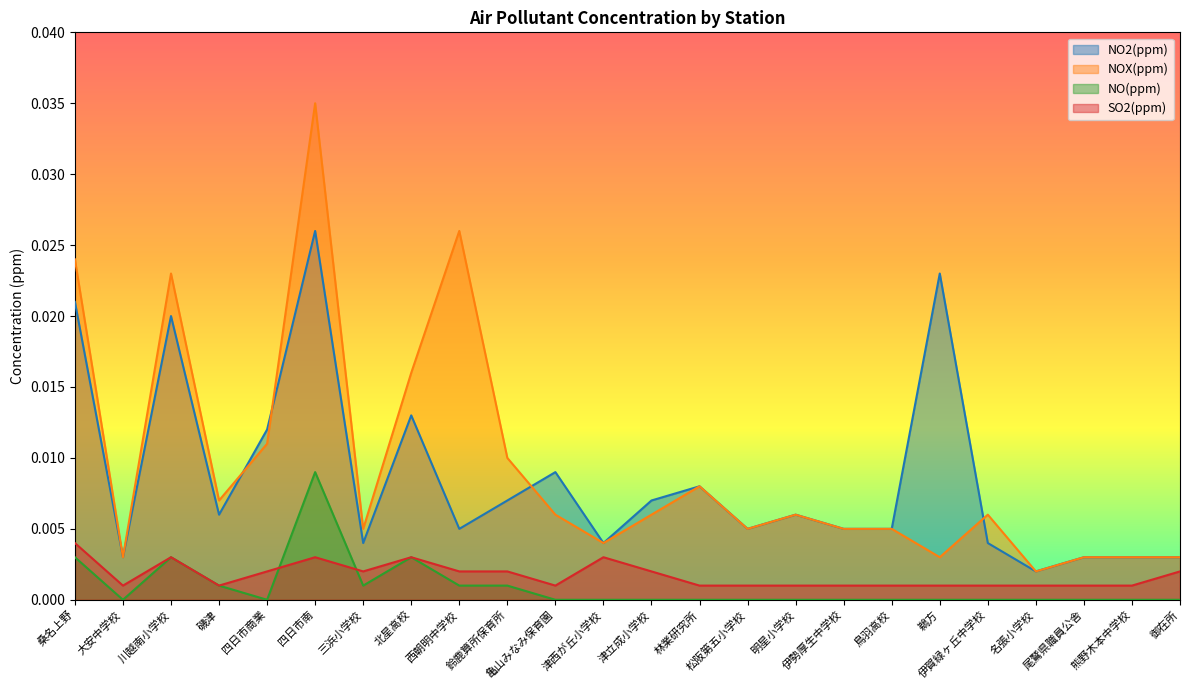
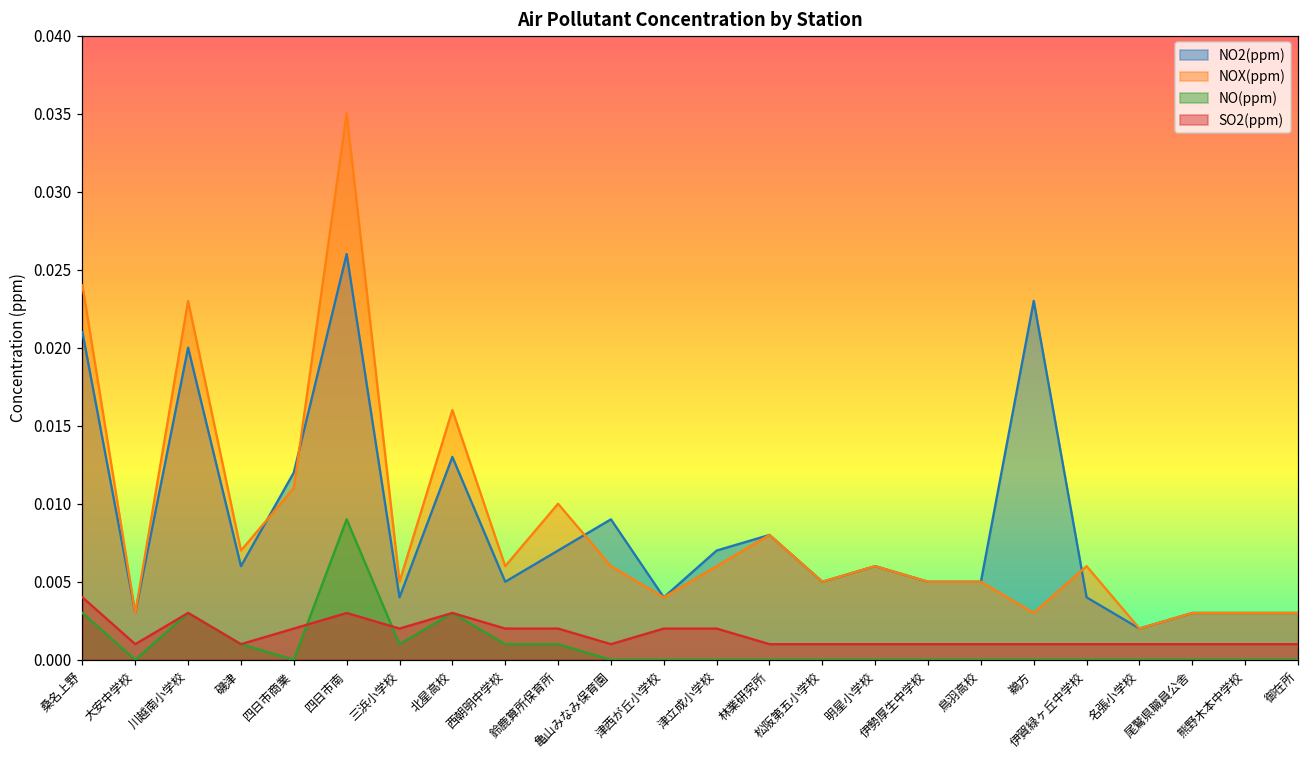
NOX(ppm), 西朝明中学校: 0.026 -> 0.006
SO2(ppm), 津西が丘小学校: 0.003 -> 0.002
SO2(ppm), 御在所: 0.002 -> 0.001
